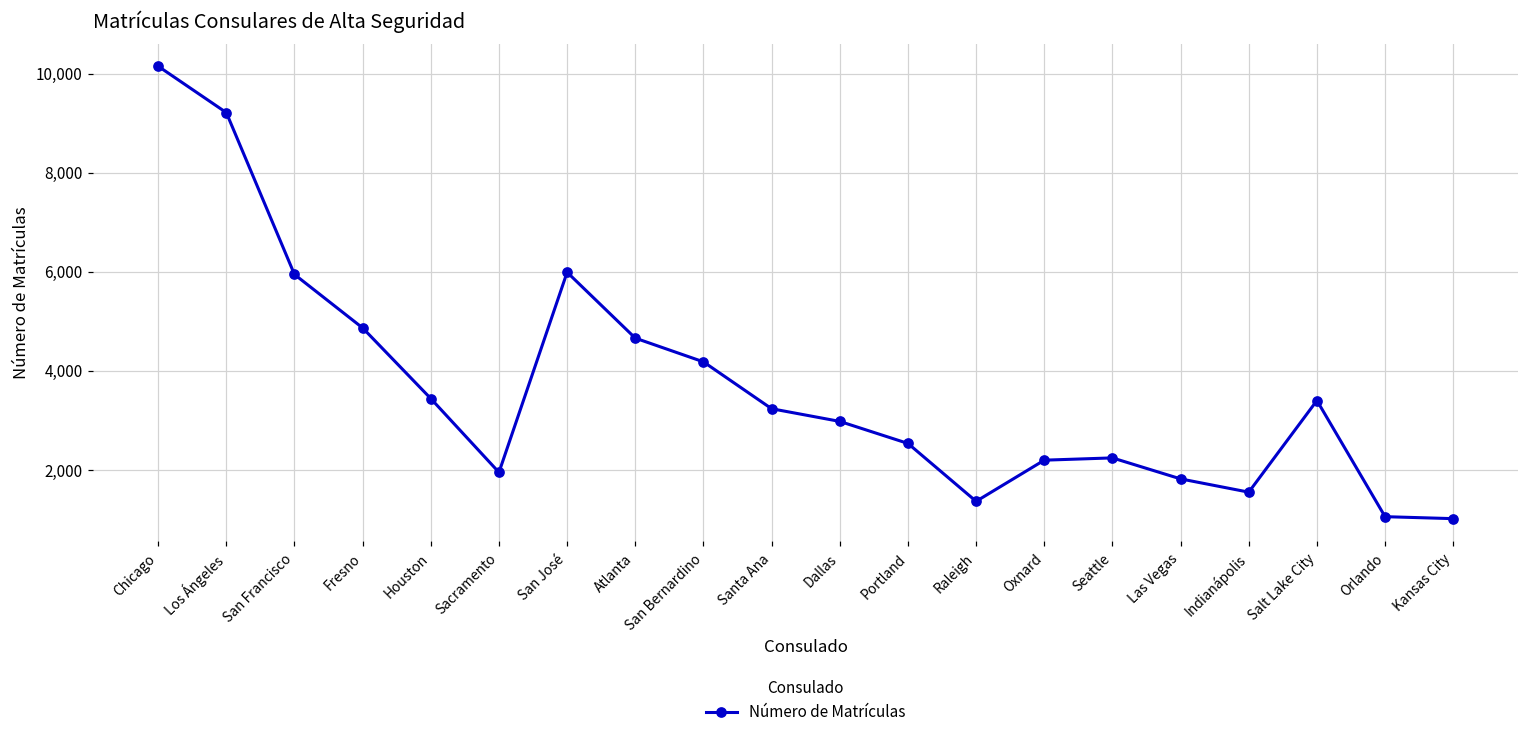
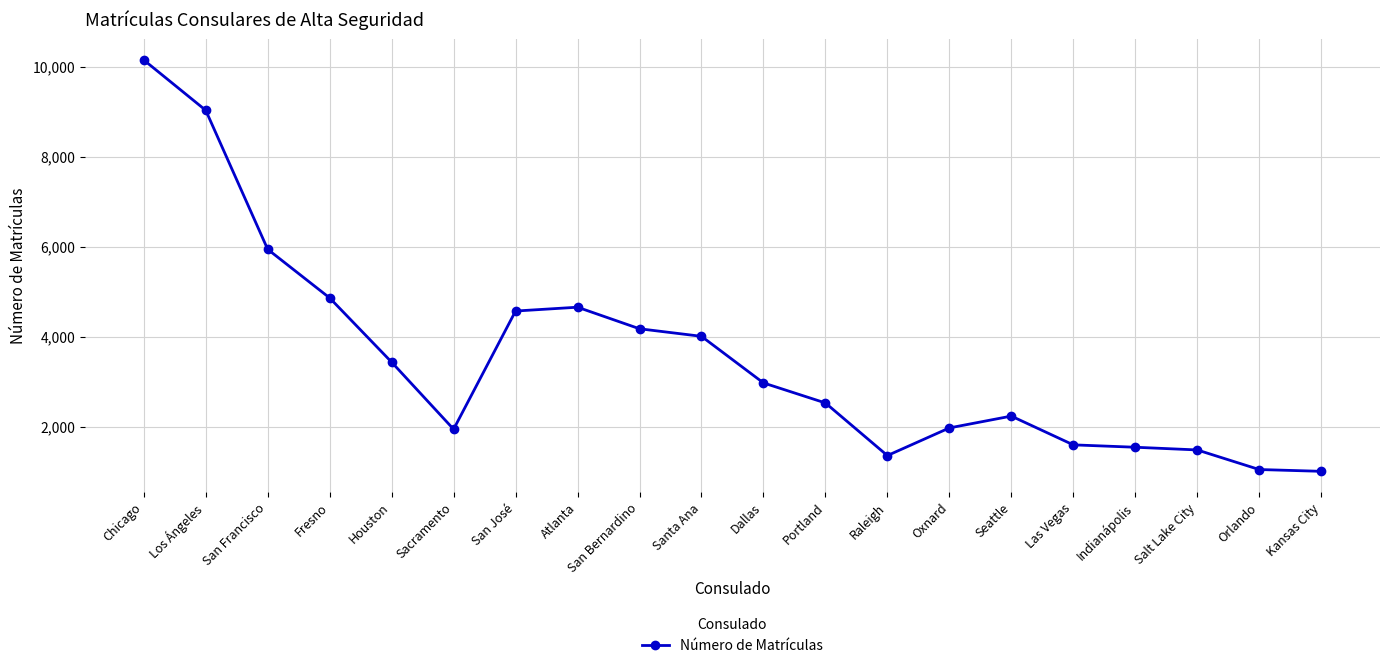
Los Ángeles: 9,200 -> 9,000
San José: 6,000 -> 4,600
Santa Ana: 3,200 -> 4,000
Oxnard: 2,200 -> 2,000
Las Vegas: 1,800 -> 1,600
Salt Lake City: 3,400 -> 1,500
